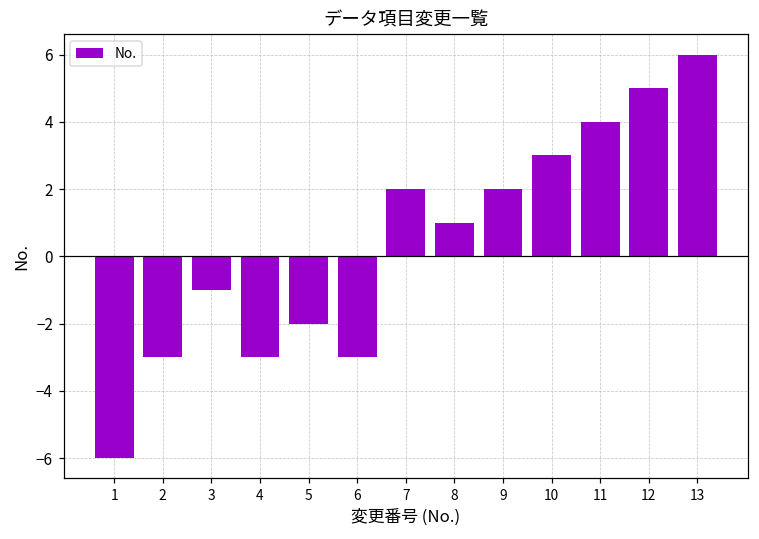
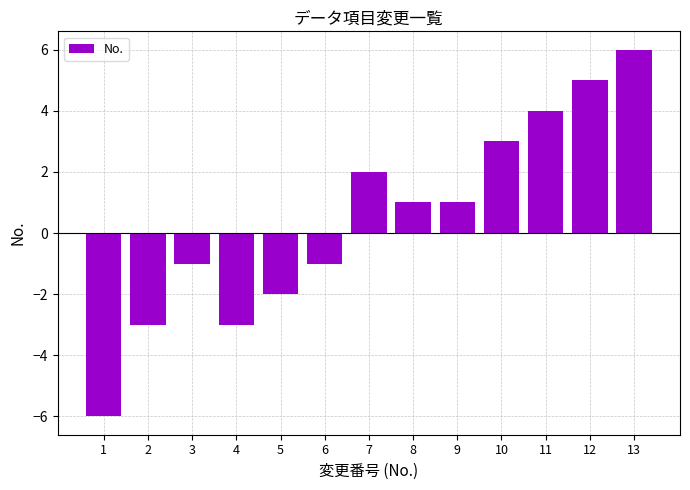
6: -3.0 -> -1.0
9: 2.0 -> 1.0
